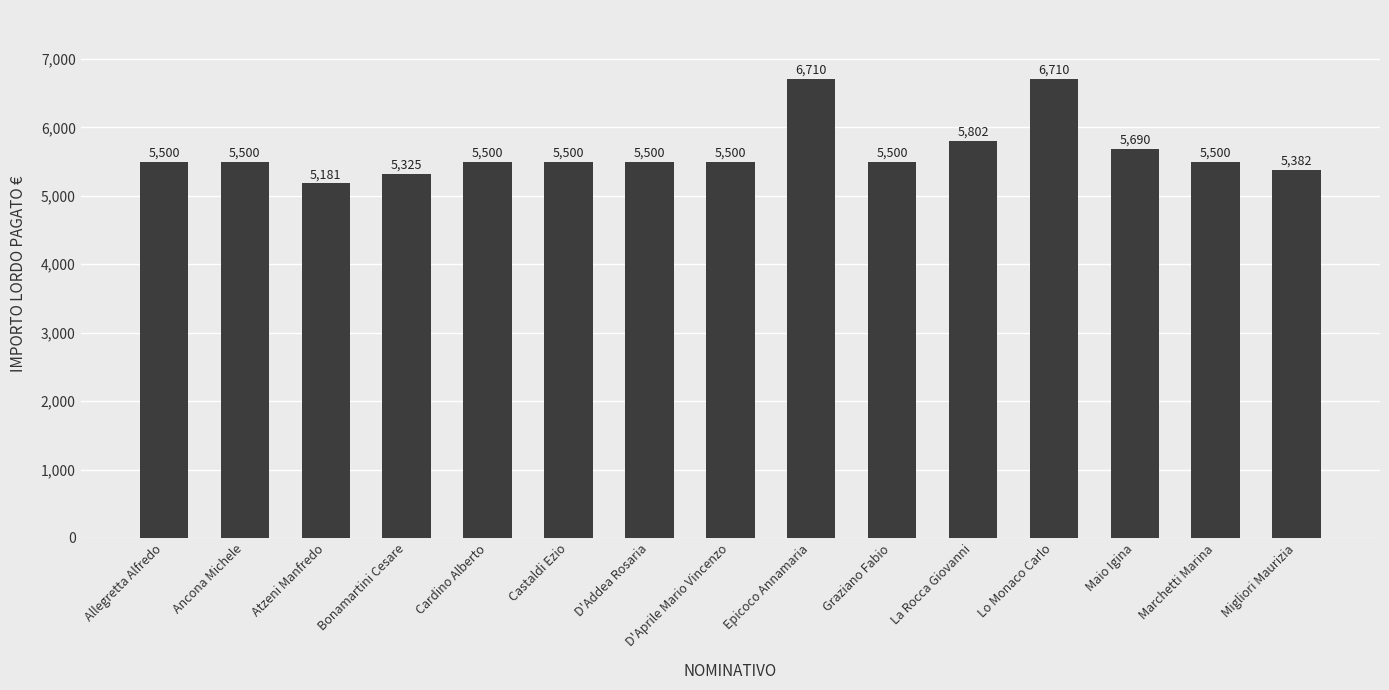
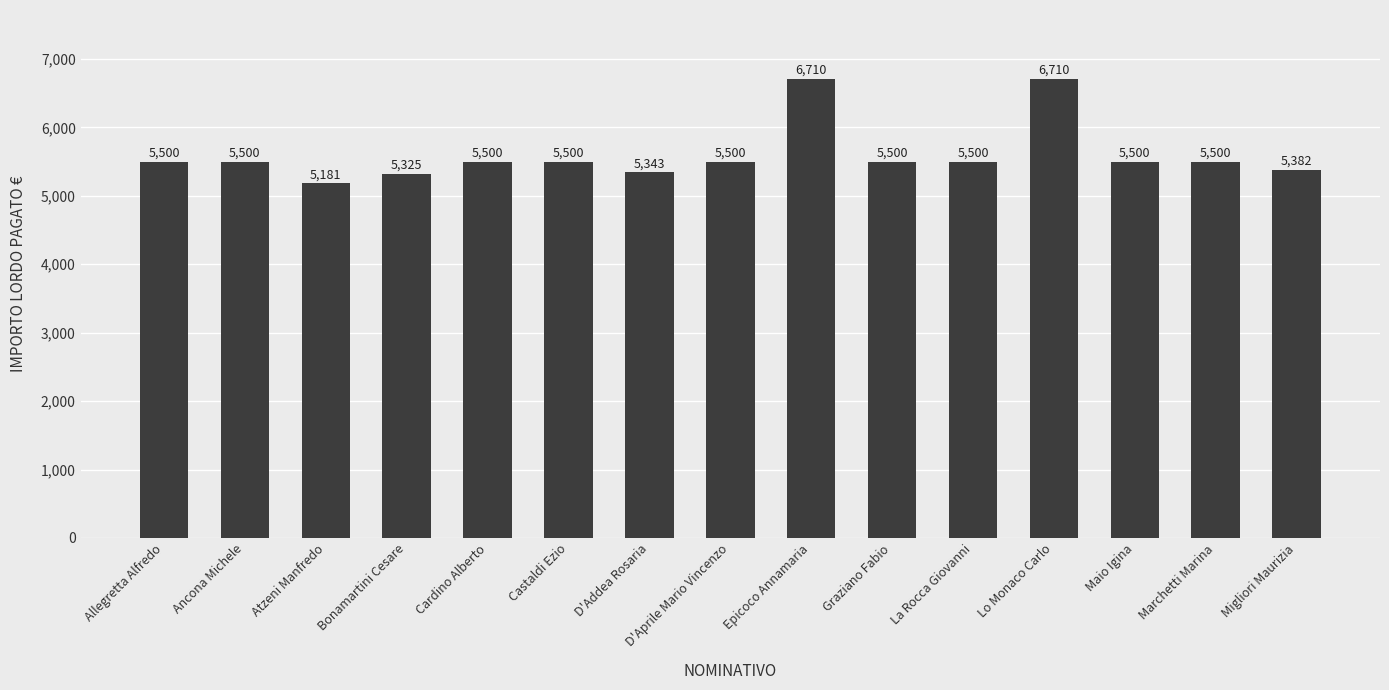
D'Addea Rosaria: 5,500 -> 5,343
La Rocca Giovanni: 5,802 -> 5,500
Maio Igina: 5,690 -> 5,500
